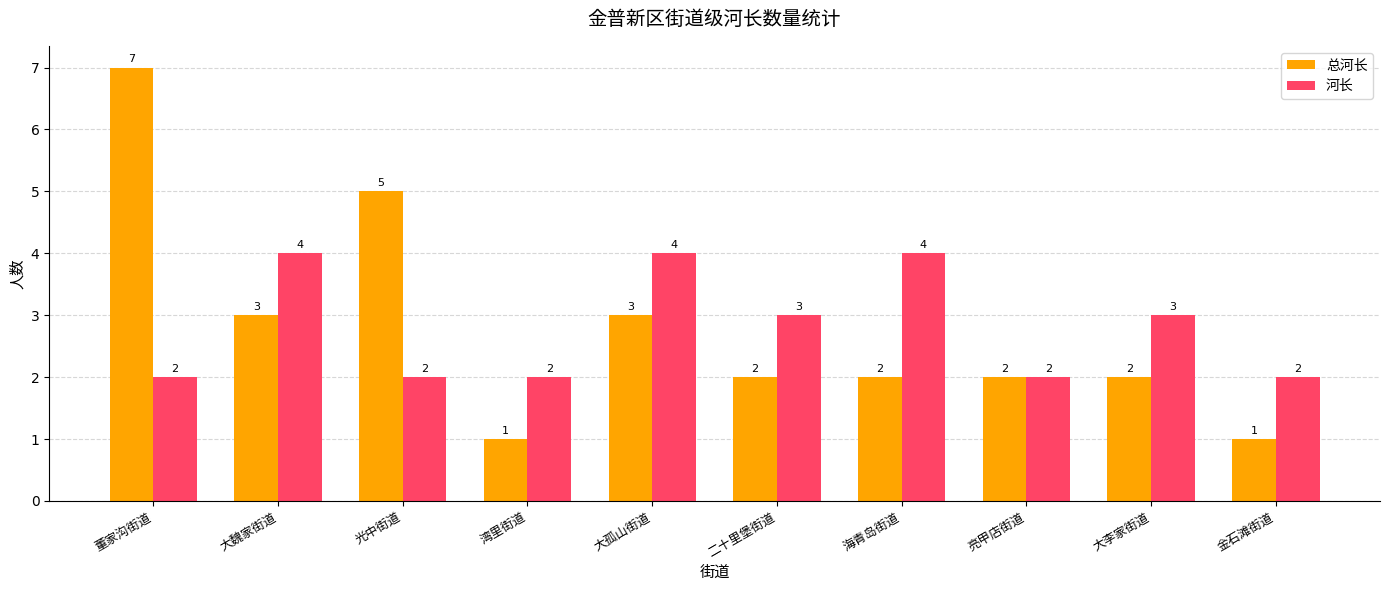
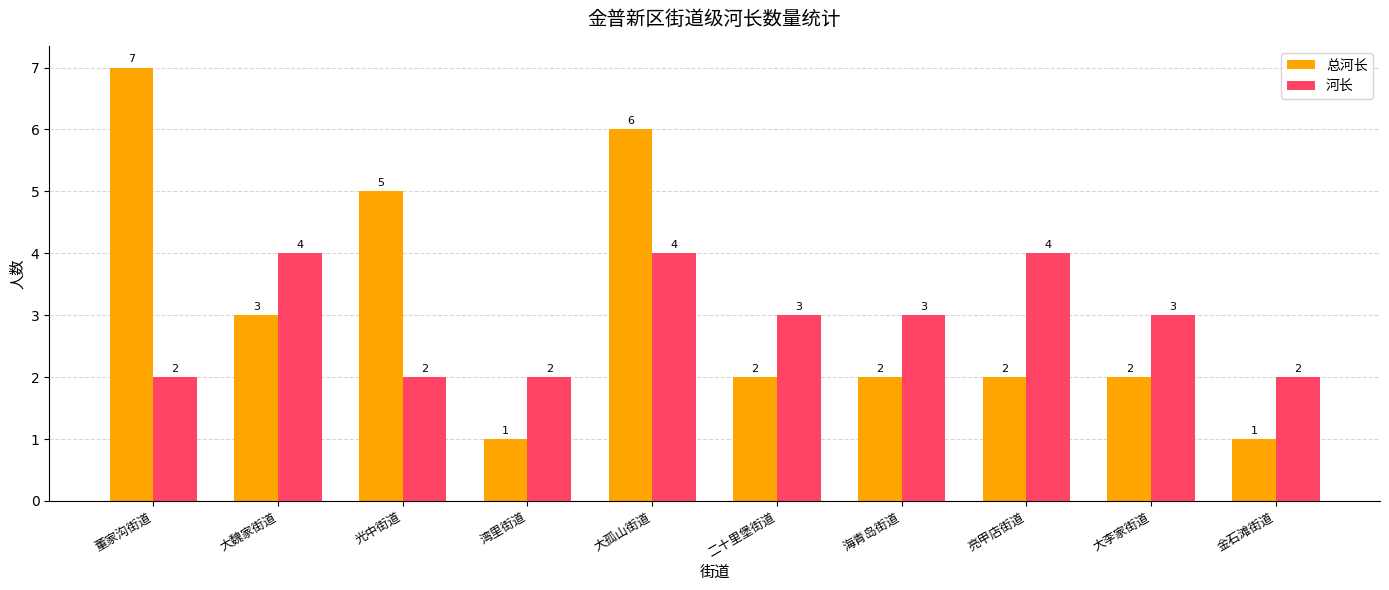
总河长, 大孤山街道: 3 -> 6
河长, 海青岛街道: 4 -> 3
河长, 亮甲店街道: 2 -> 4
